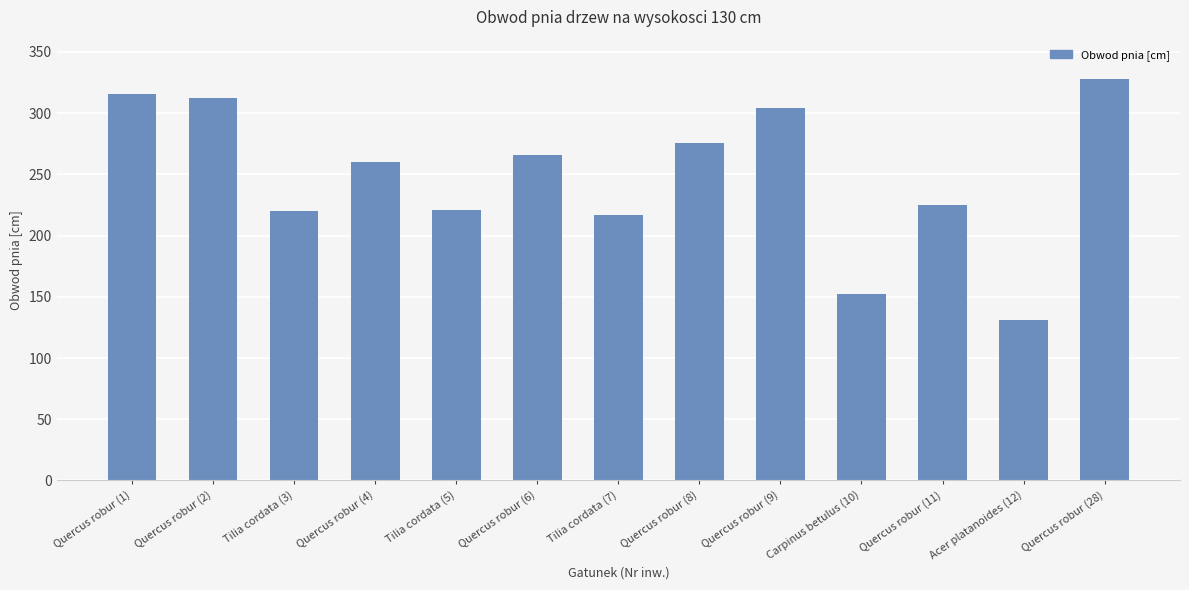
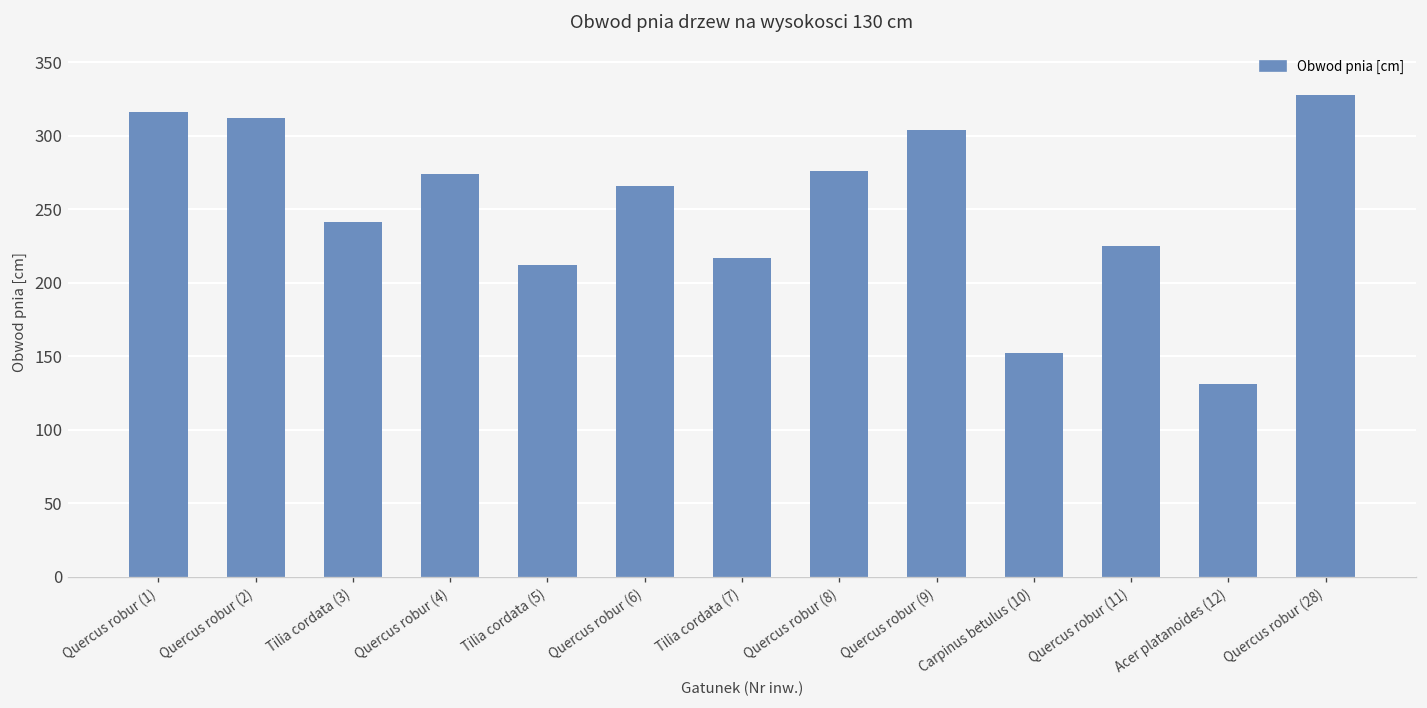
Tilia cordata (3): 220 -> 241
Quercus robur (4): 260 -> 274
Tilia cordata (5): 221 -> 212
